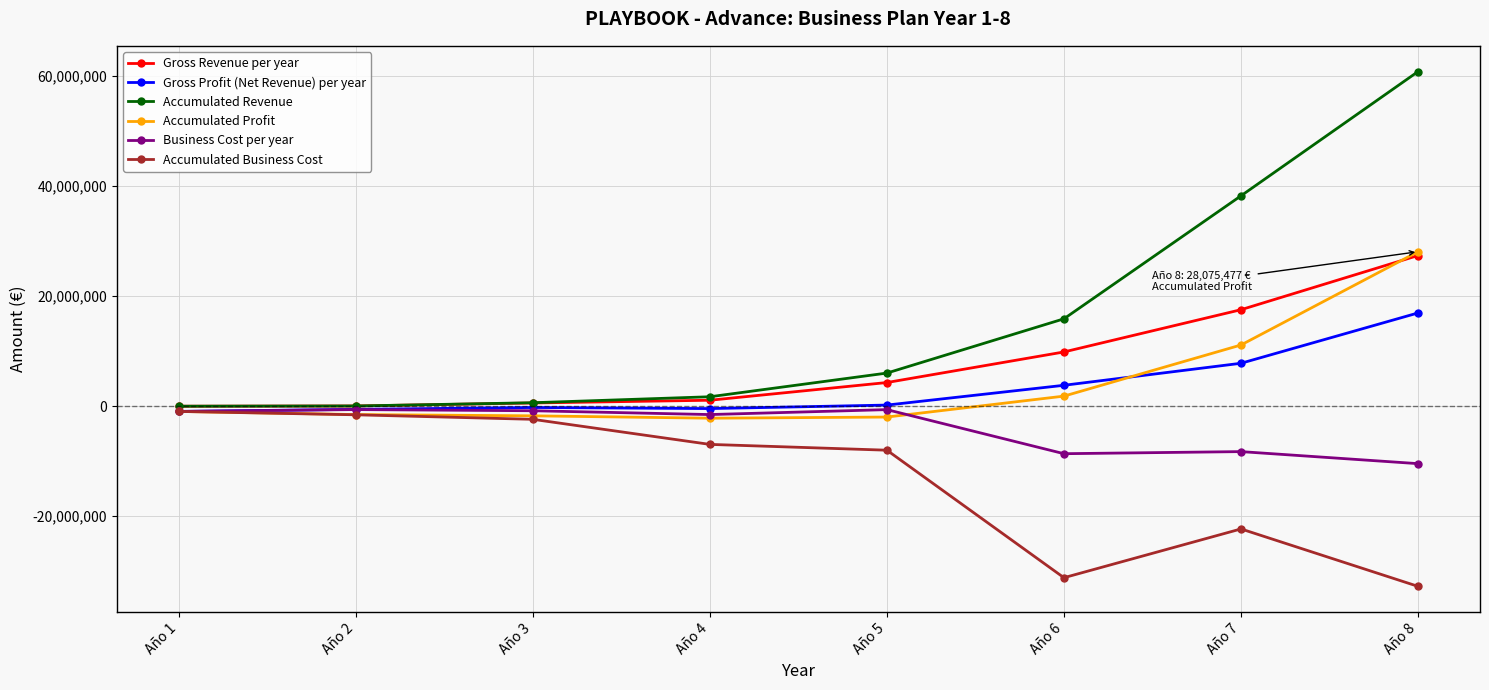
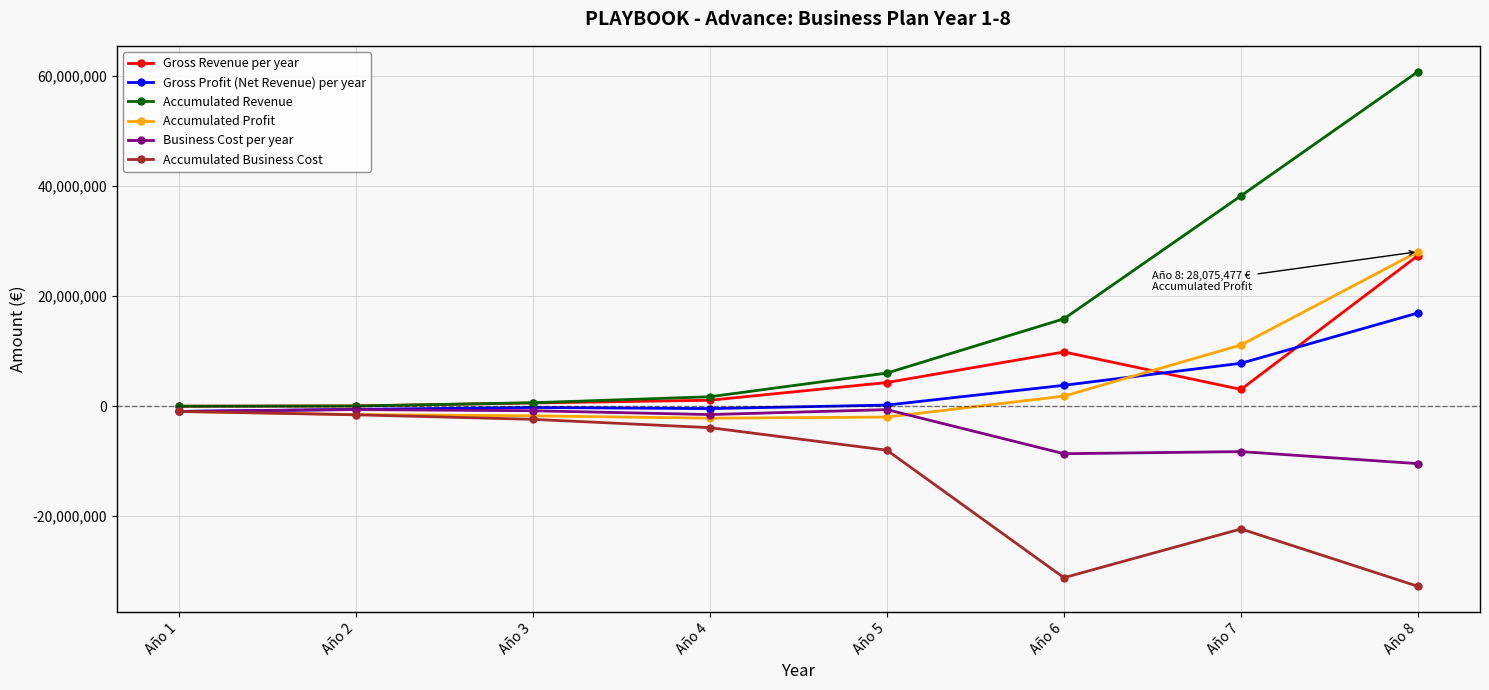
Accumulated Business Cost, Año 4: -7,000,000 -> -4,000,000
Gross Revenue per year, Año 7: 18,000,000 -> 3,000,000
